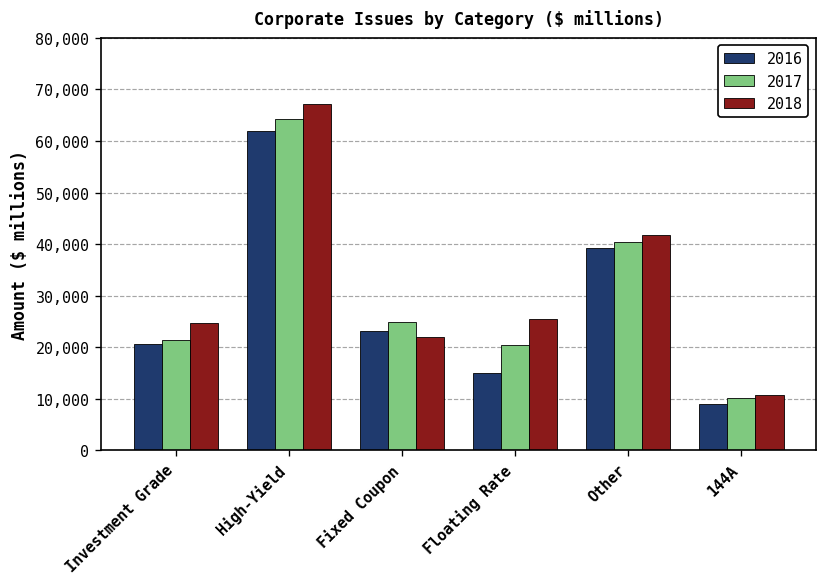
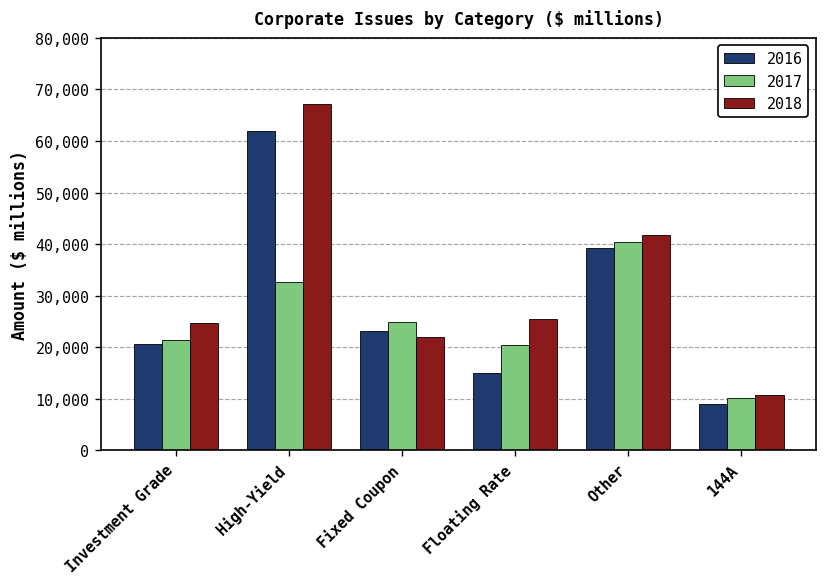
2017, High-Yield: 64,000 -> 33,000
